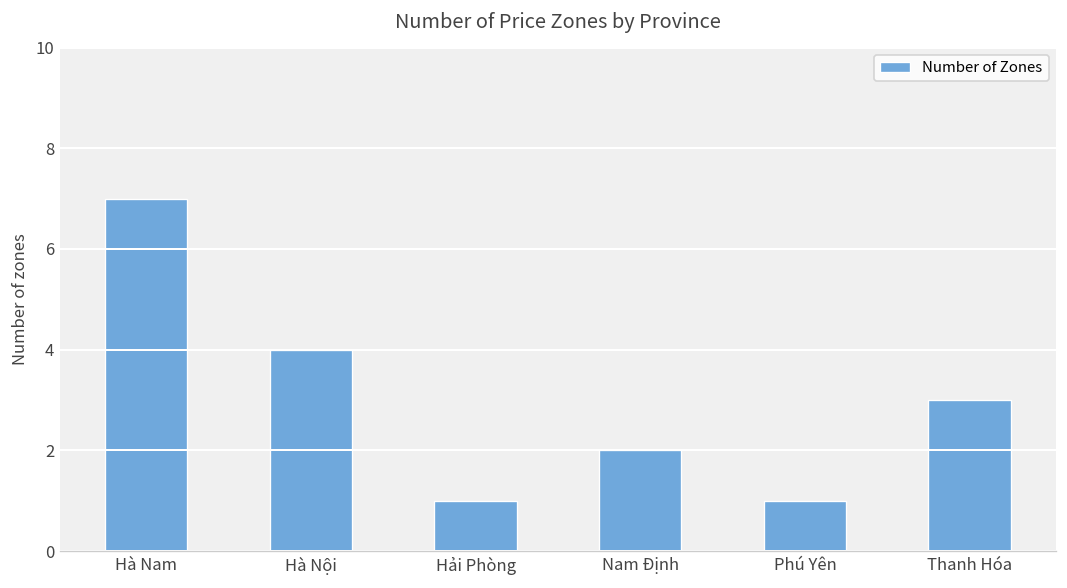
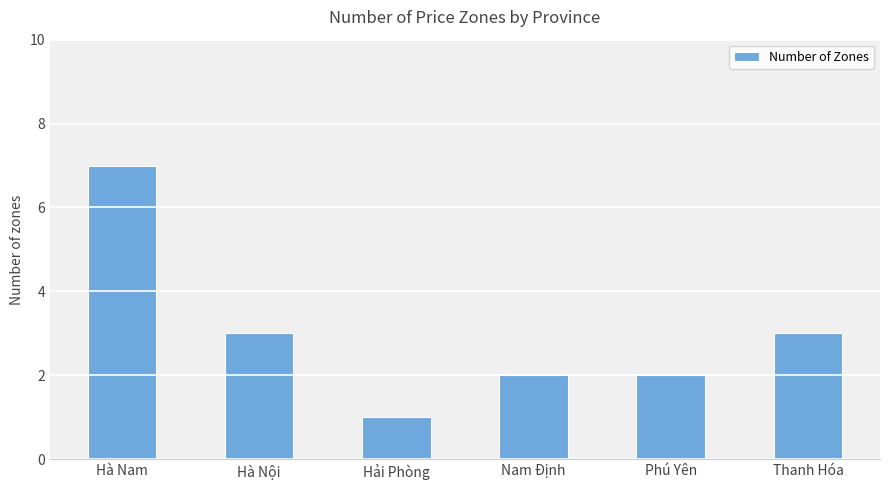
Hà Nội: 4 -> 3
Phú Yên: 1 -> 2
